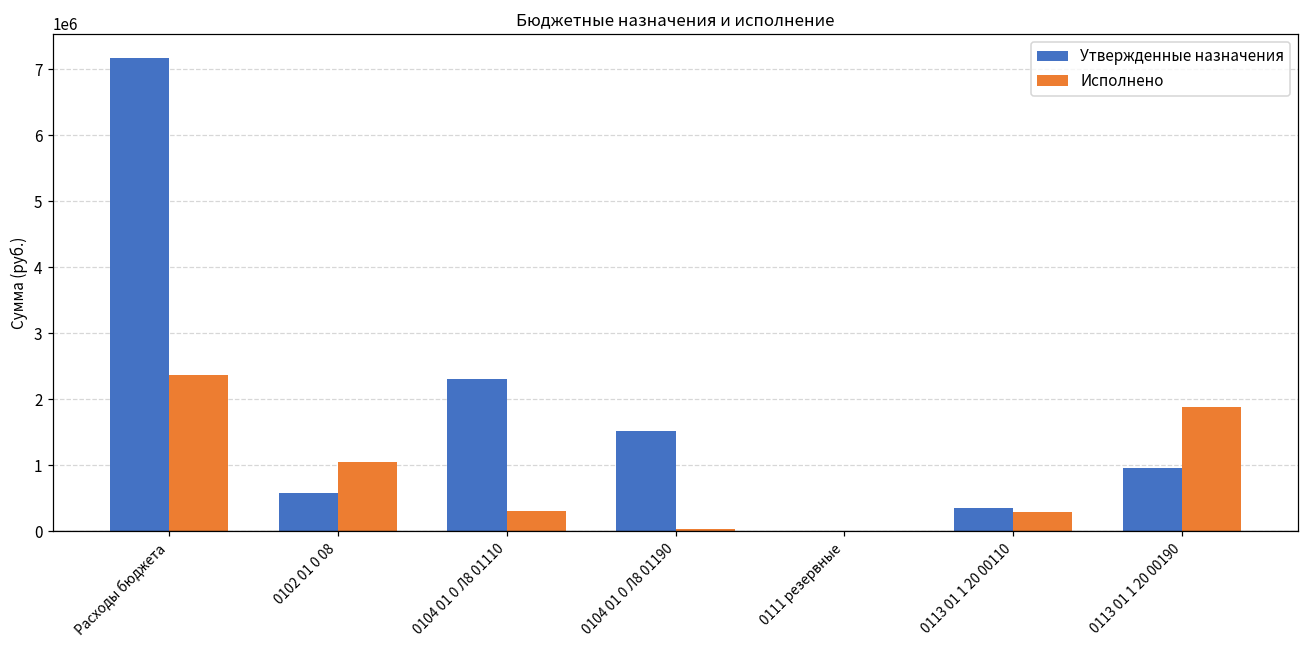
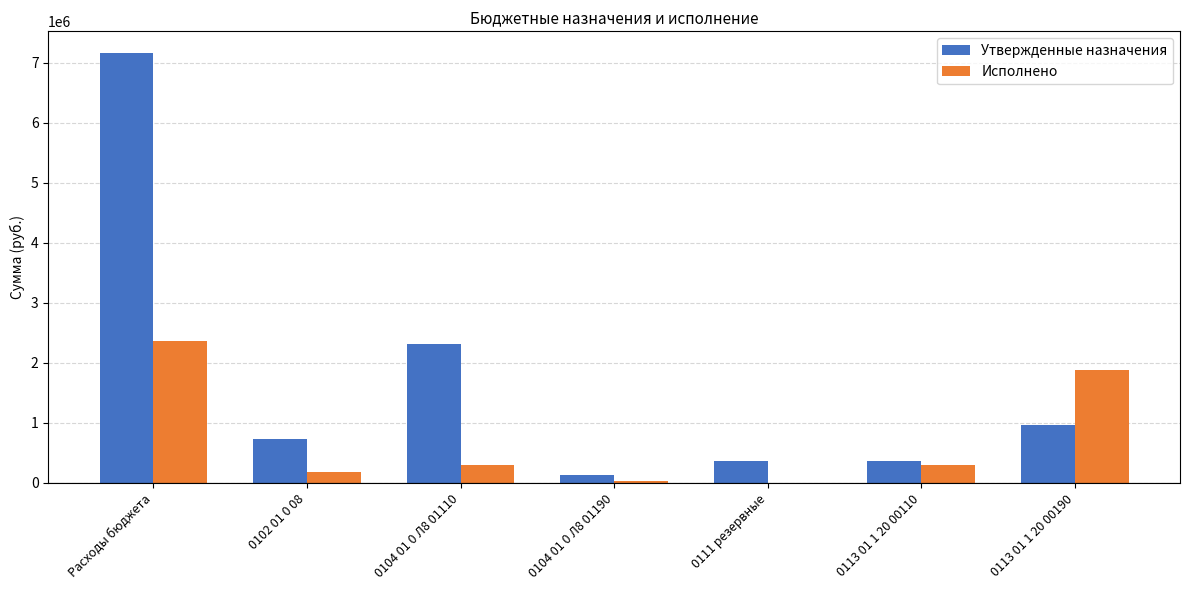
Утвержденные назначения, 0102 01 0 08: 600000 -> 700000
Исполнено, 0102 01 0 08: 1000000 -> 200000
Утвержденные назначения, 0104 01 0 Л8 01190: 1500000 -> 100000
Утвержденные назначения, 0111 резервные: 0 -> 400000
